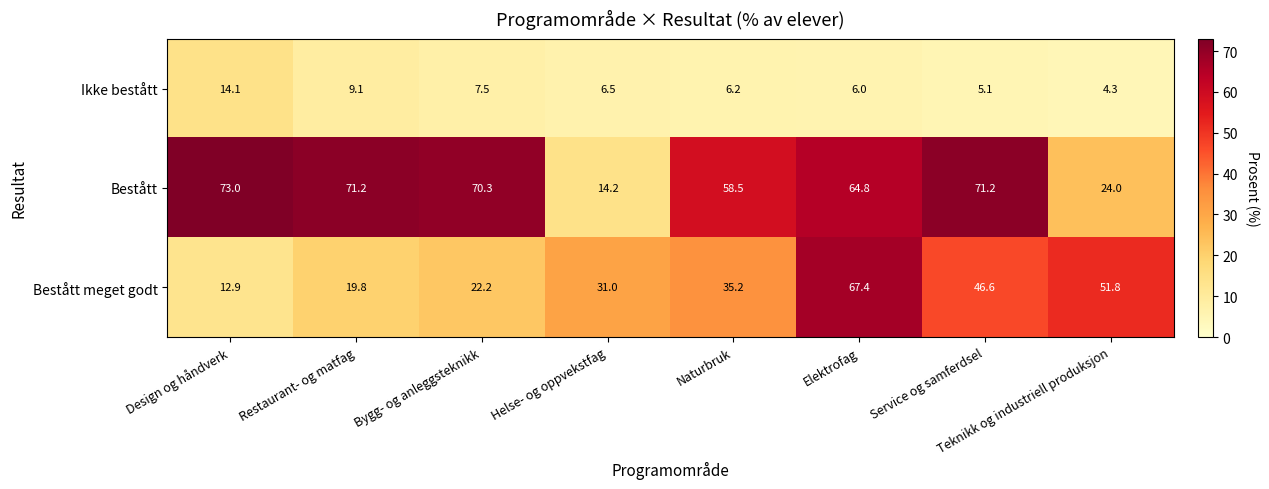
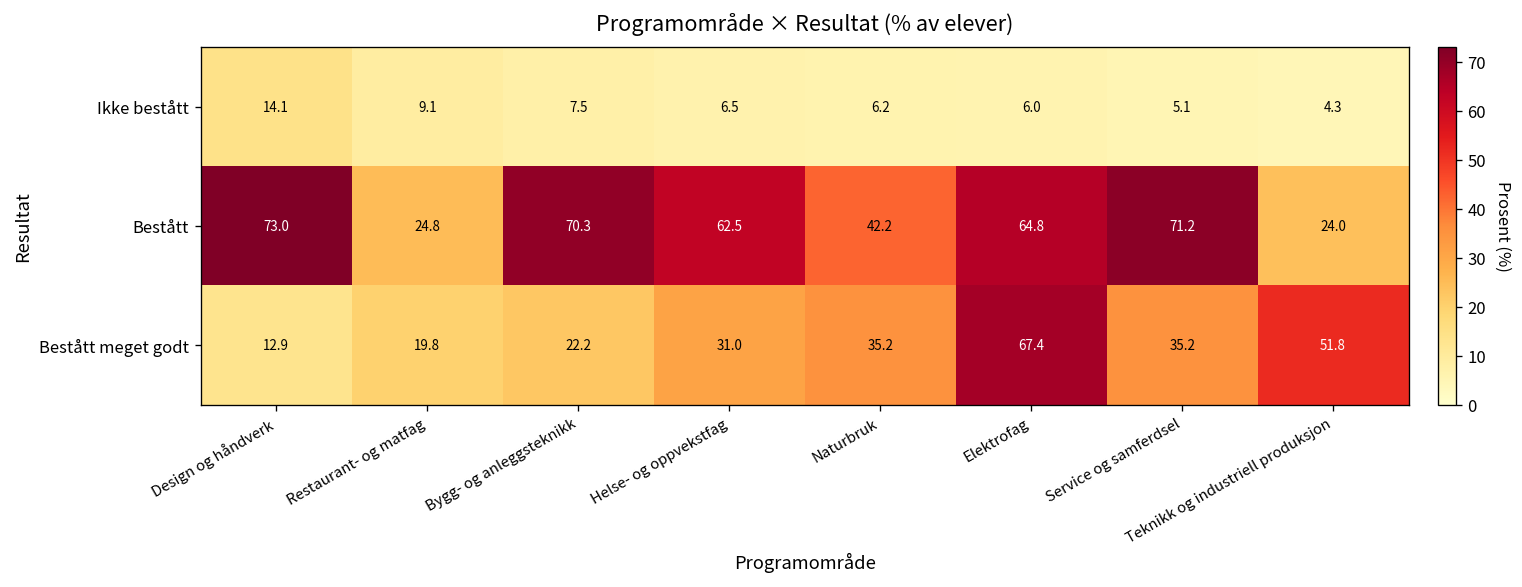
Bestått, Restaurant- og matfag: 71.2 -> 24.8
Bestått, Helse- og oppvekstfag: 14.2 -> 62.5
Bestått, Naturbruk: 58.5 -> 42.2
Bestått meget godt, Service og samferdsel: 46.6 -> 35.2
